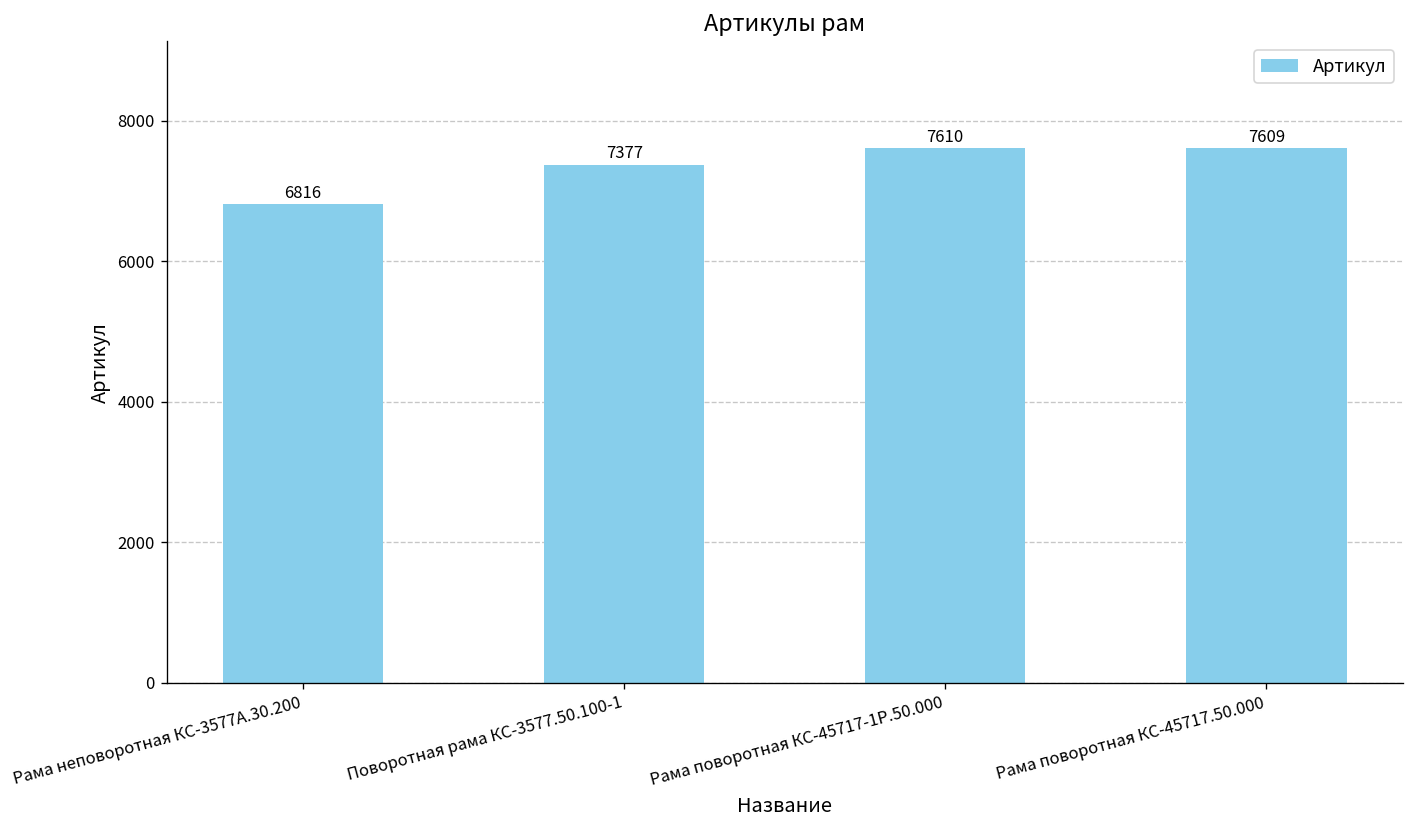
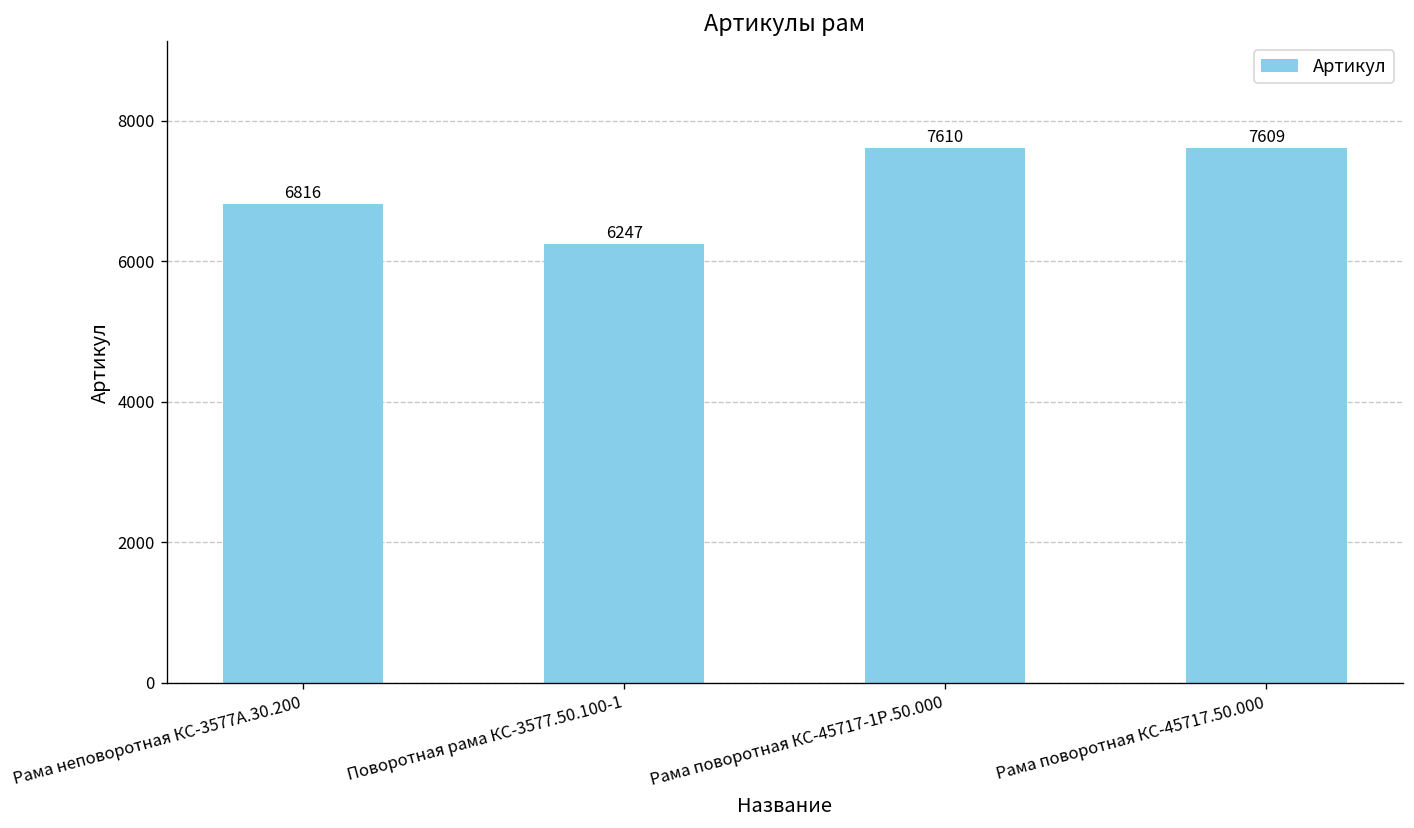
Поворотная рама КС-3577.50.100-1: 7377 -> 6247
